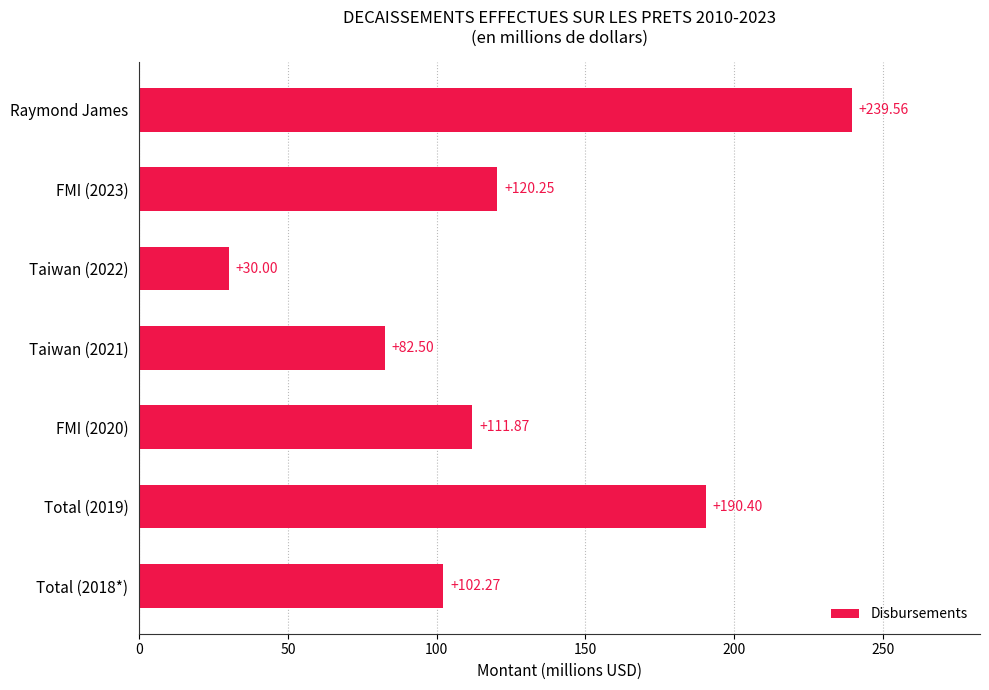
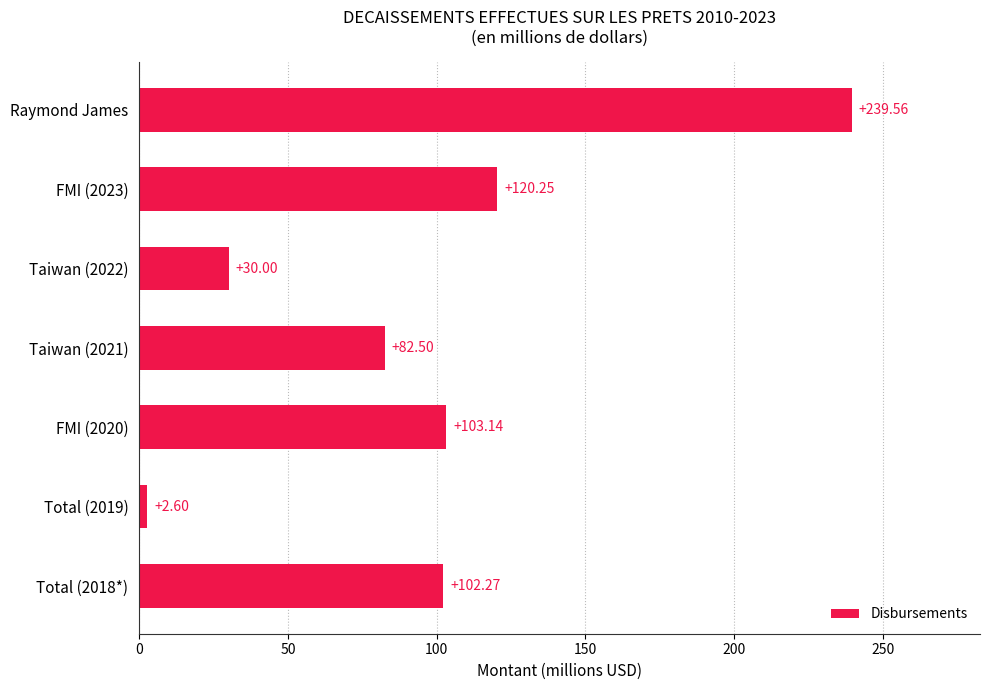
FMI (2020): +111.87 -> +103.14
Total (2019): +190.40 -> +2.60
